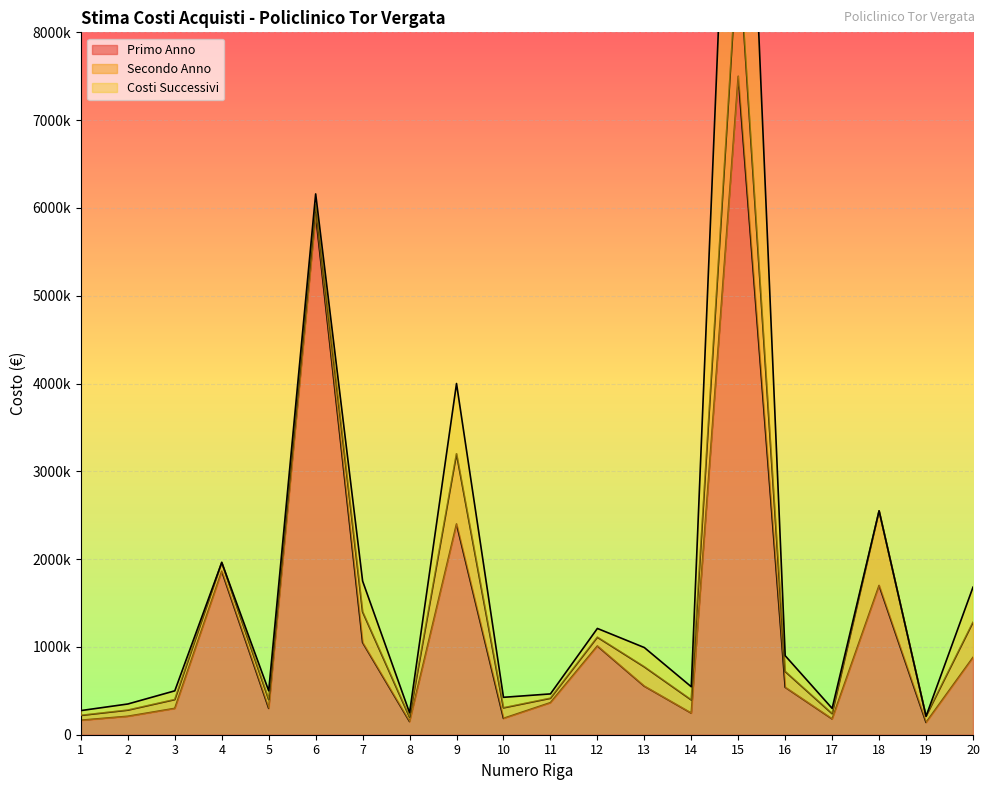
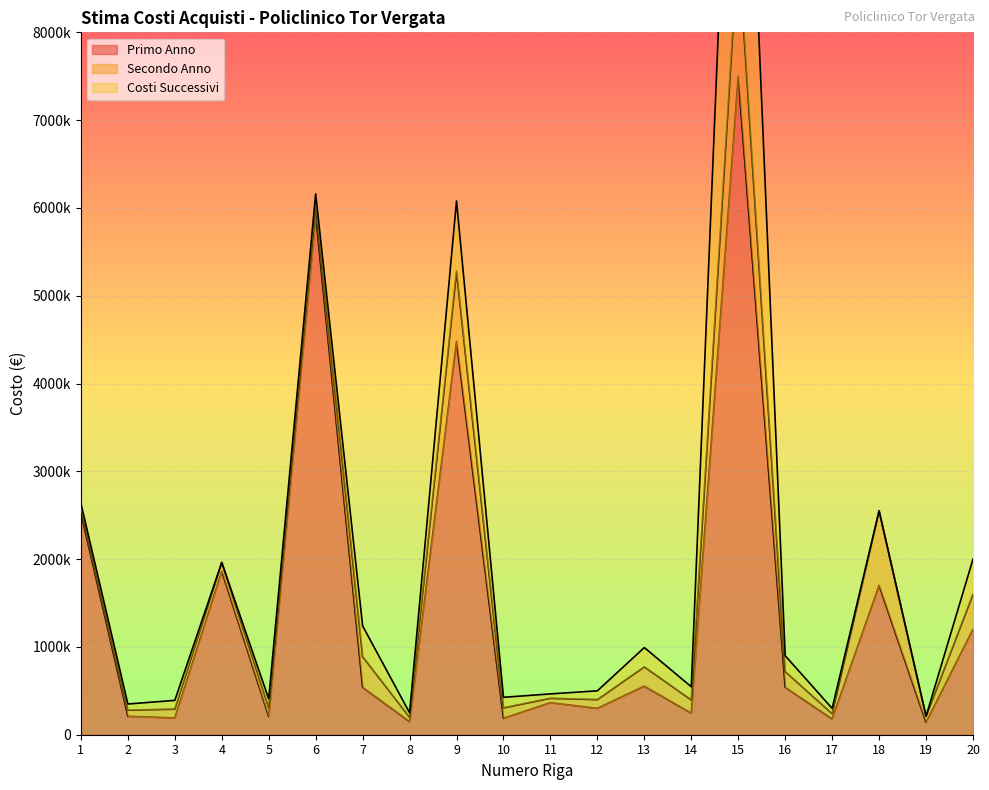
Primo Anno, 1: 200000 -> 2500000
Primo Anno, 3: 300000 -> 200000
Primo Anno, 5: 300000 -> 200000
Primo Anno, 7: 1100000 -> 500000
Primo Anno, 9: 2400000 -> 4500000
Primo Anno, 12: 1000000 -> 300000
Primo Anno, 20: 900000 -> 1200000
